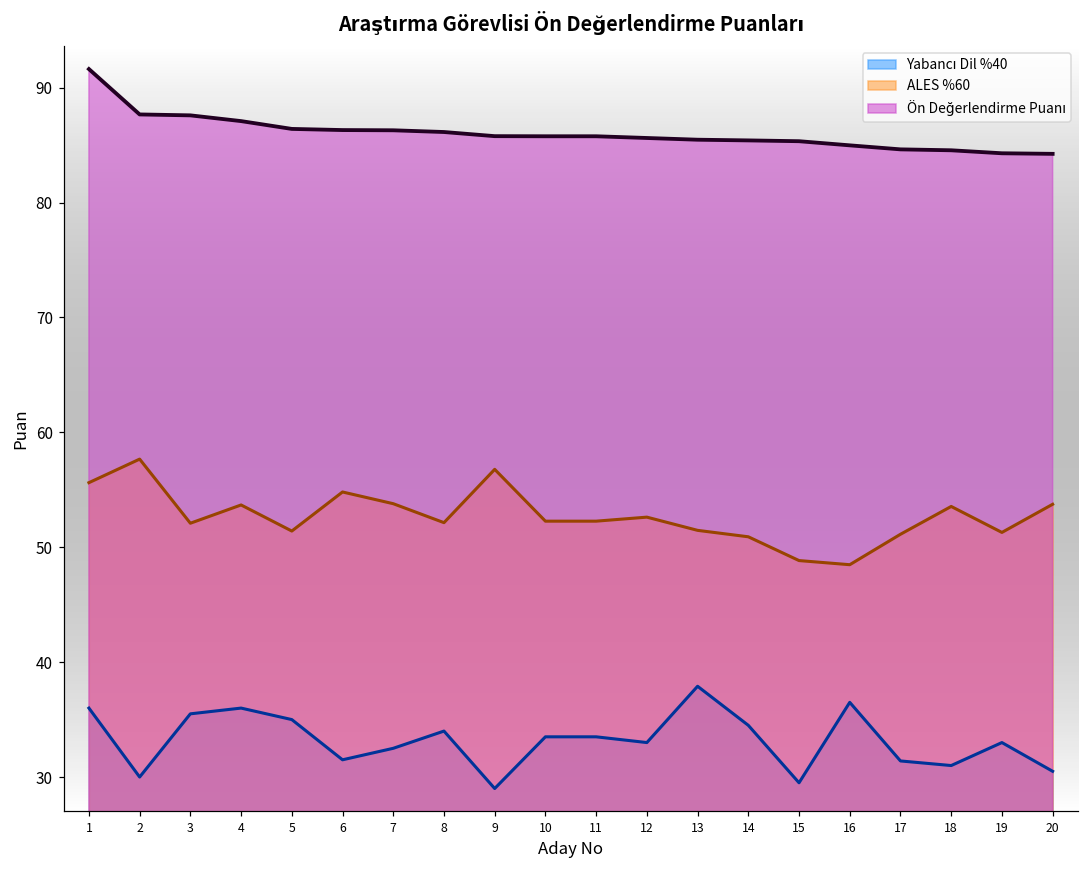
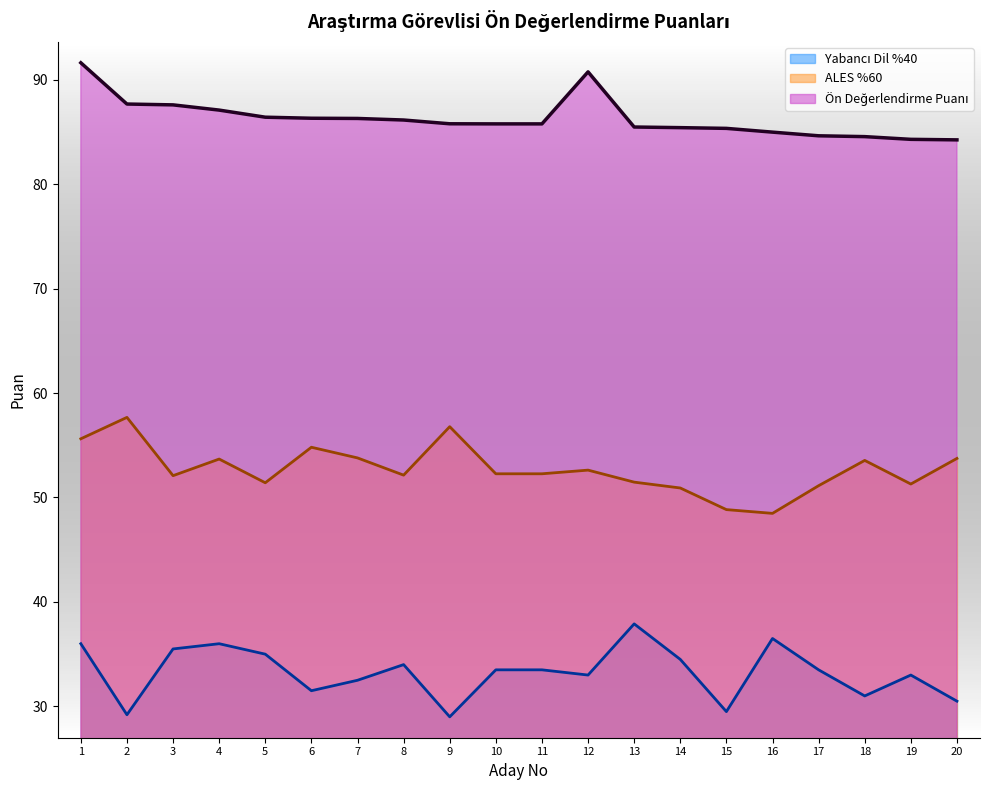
Yabancı Dil %40, 2: 30.0 -> 29.2
Ön Değerlendirme Puanı, 12: 85.6 -> 90.8
Yabancı Dil %40, 17: 31.4 -> 33.5
